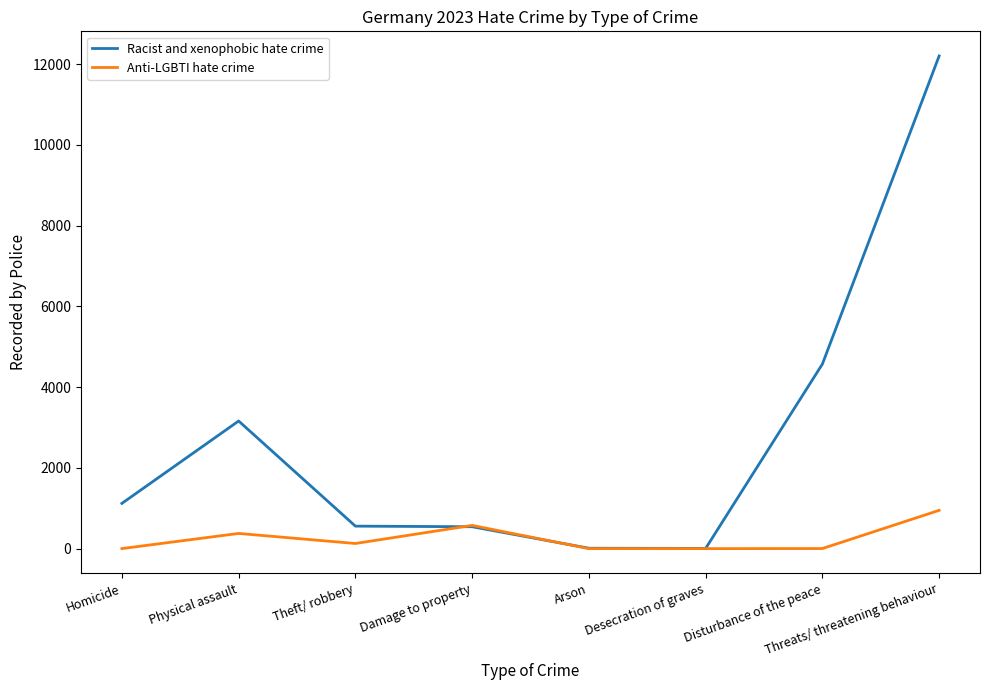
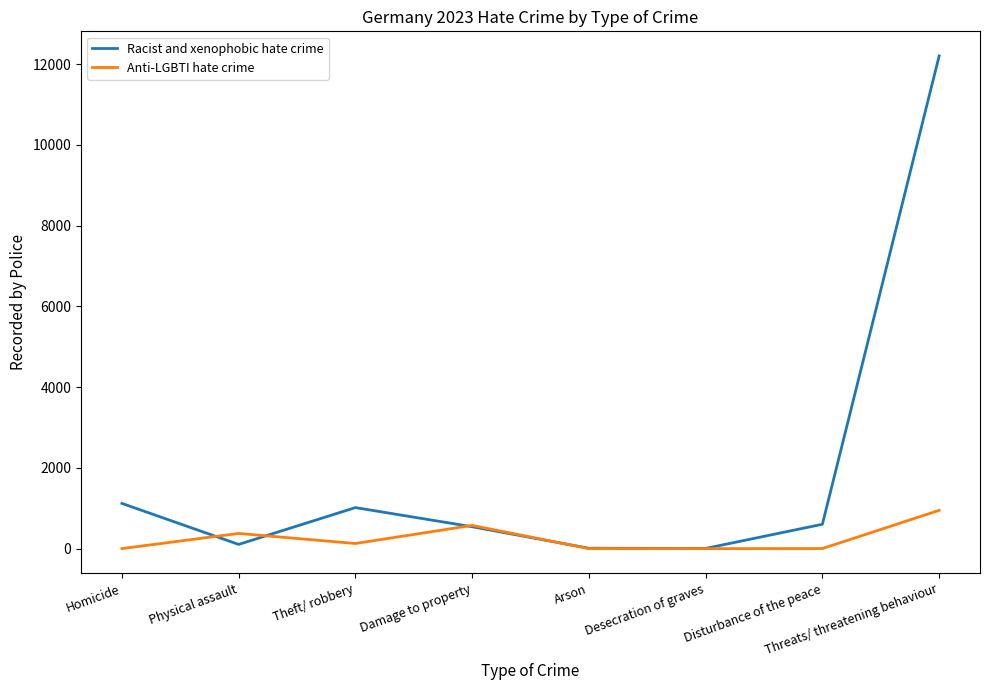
Racist and xenophobic hate crime, Physical assault: 3200 -> 100
Racist and xenophobic hate crime, Theft/ robbery: 600 -> 1000
Racist and xenophobic hate crime, Disturbance of the peace: 4600 -> 600
